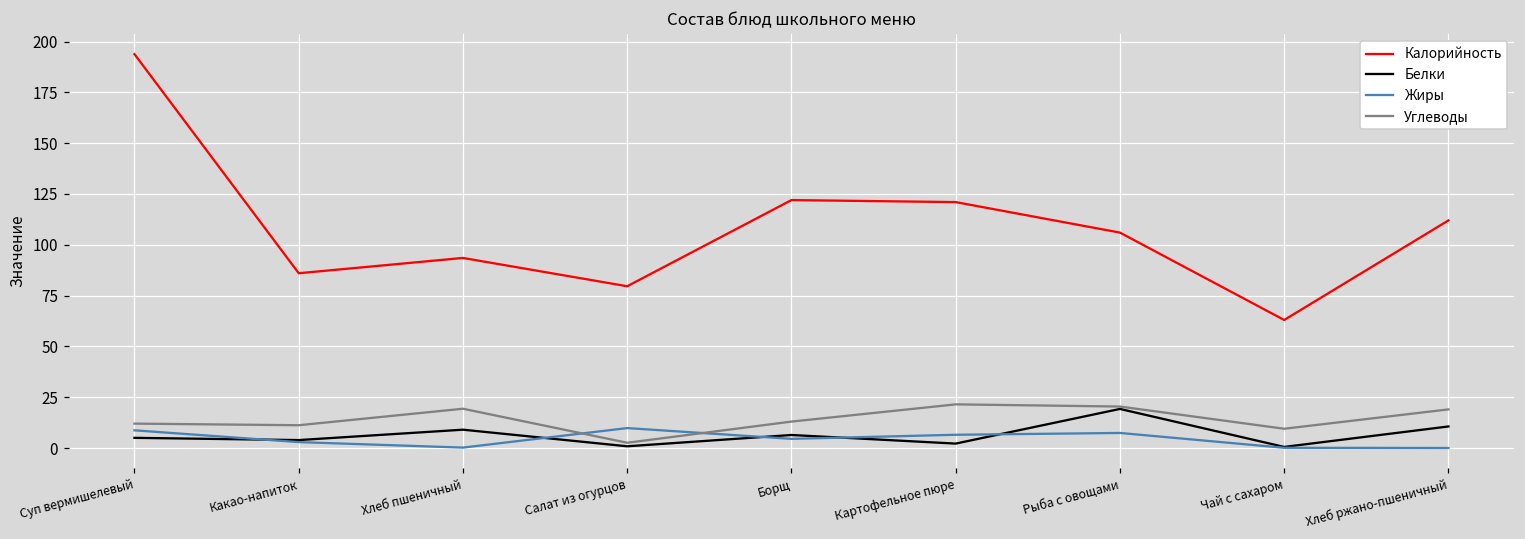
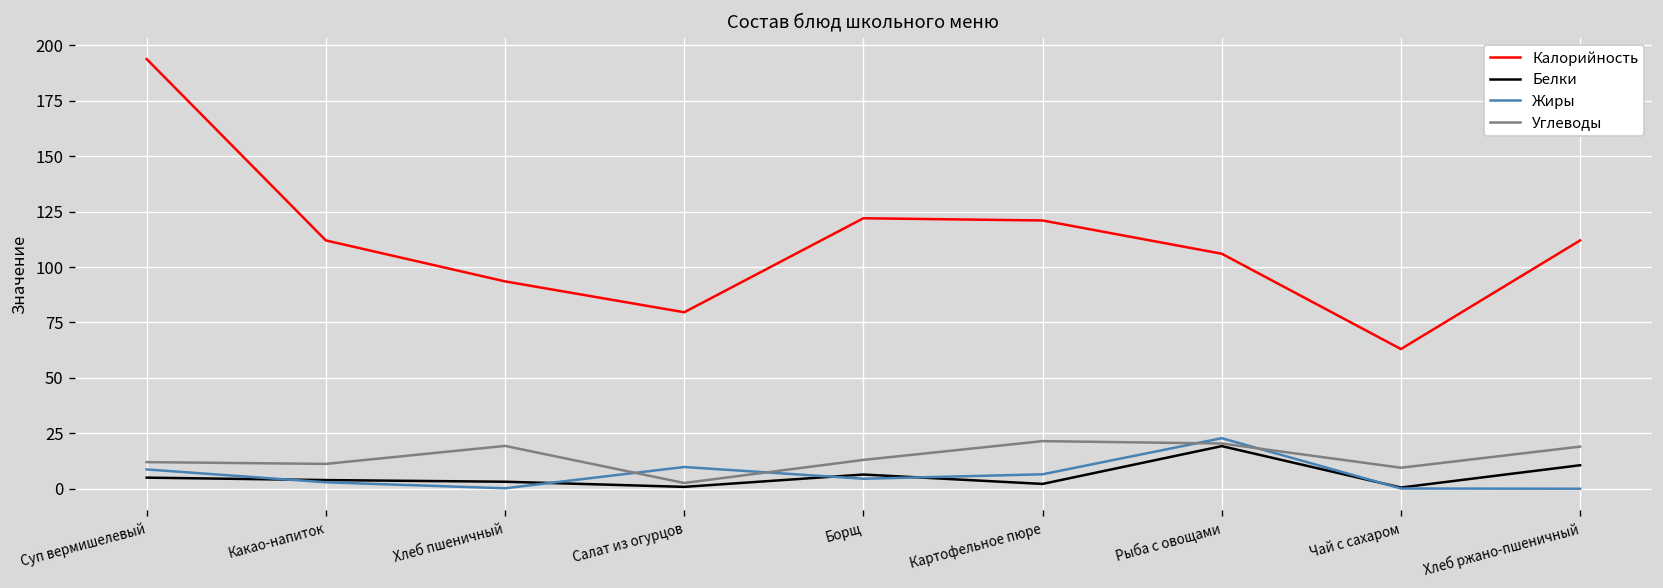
Калорийность, Какао-напиток: 86 -> 112
Белки, Хлеб пшеничный: 9 -> 3
Жиры, Рыба с овощами: 7 -> 23
